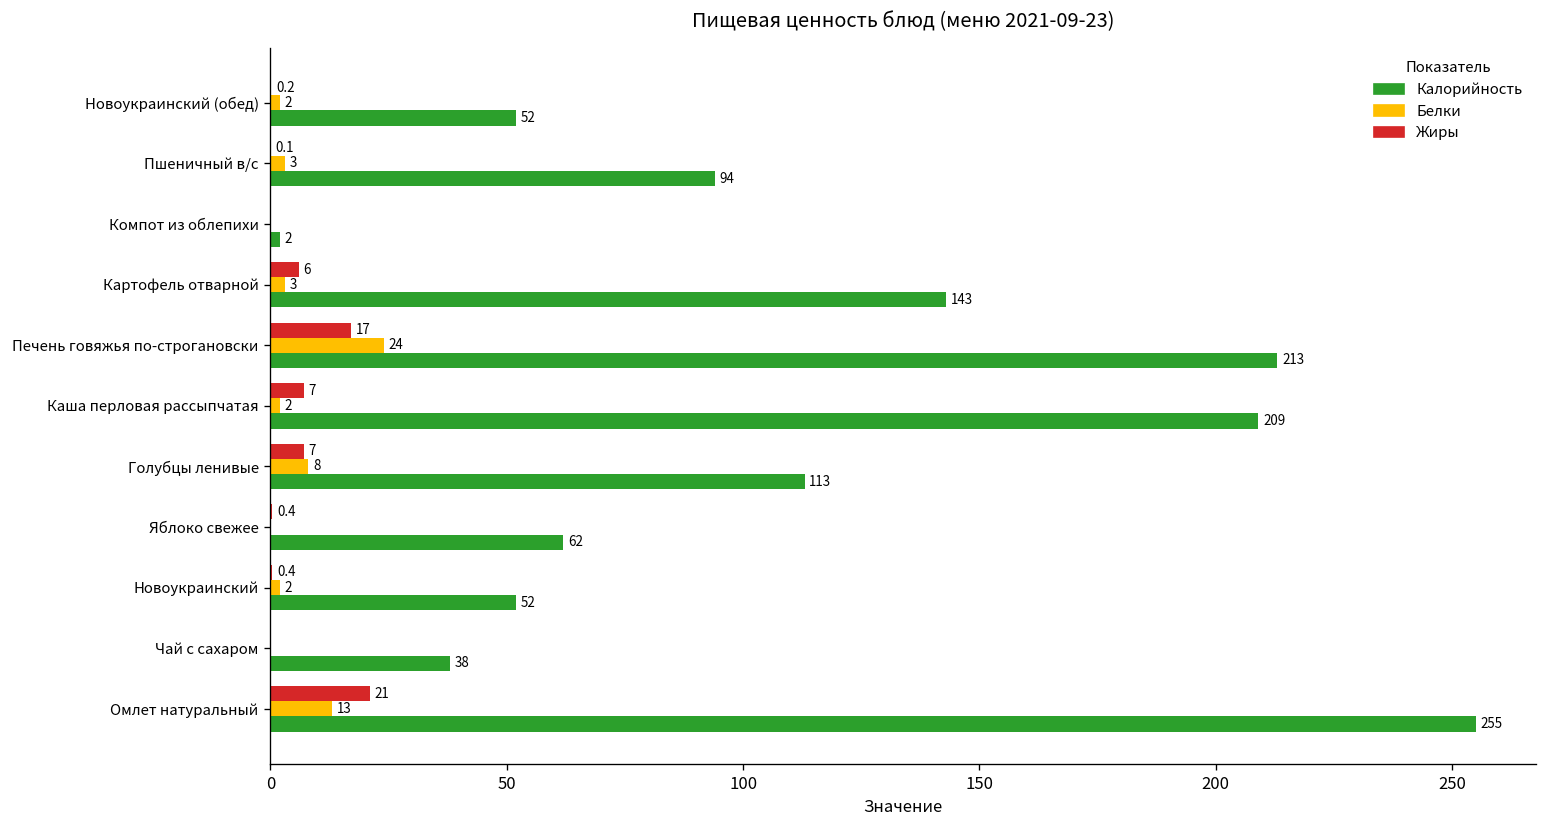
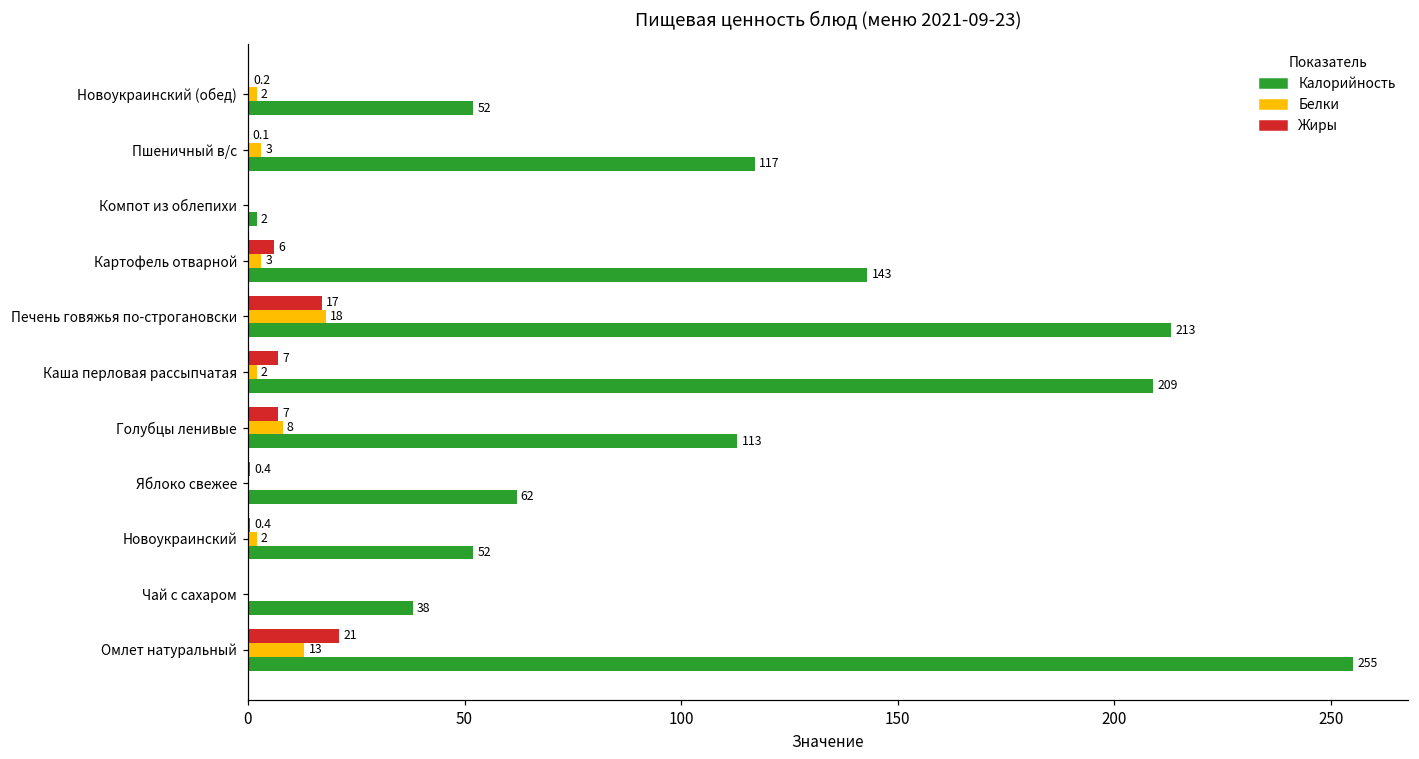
Калорийность, Пшеничный в/с: 94 -> 117
Белки, Печень говяжья по-строгановски: 24 -> 18
